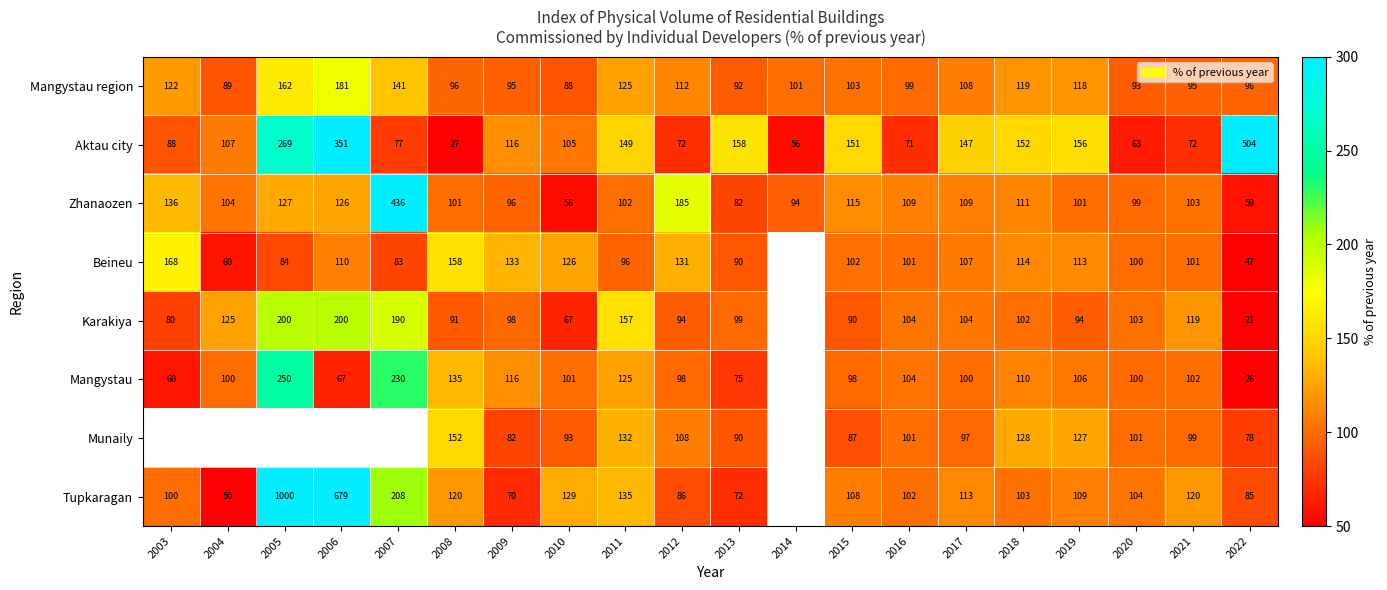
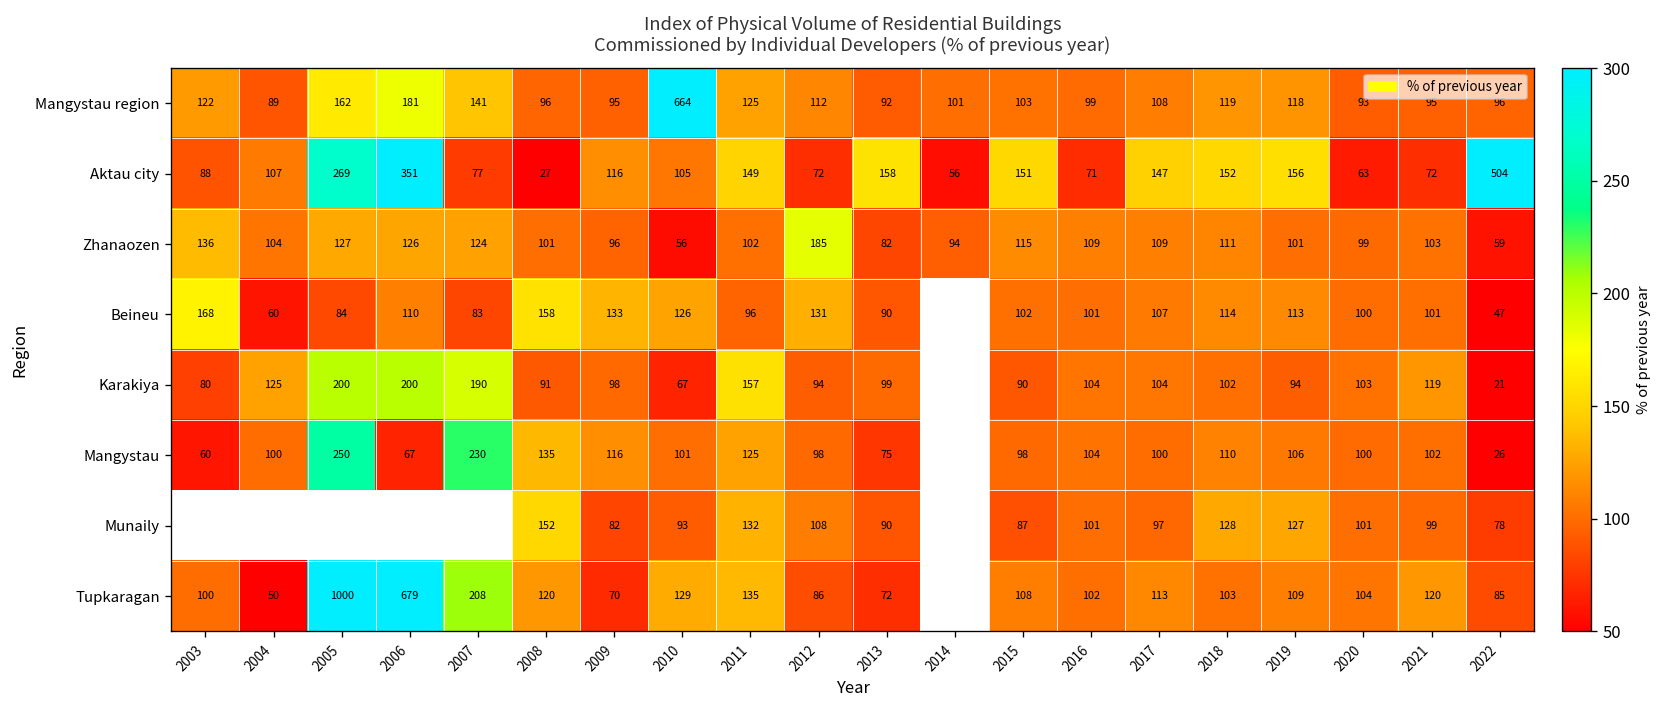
Mangystau region, 2010: 88 -> 664
Zhanaozen, 2007: 436 -> 124
